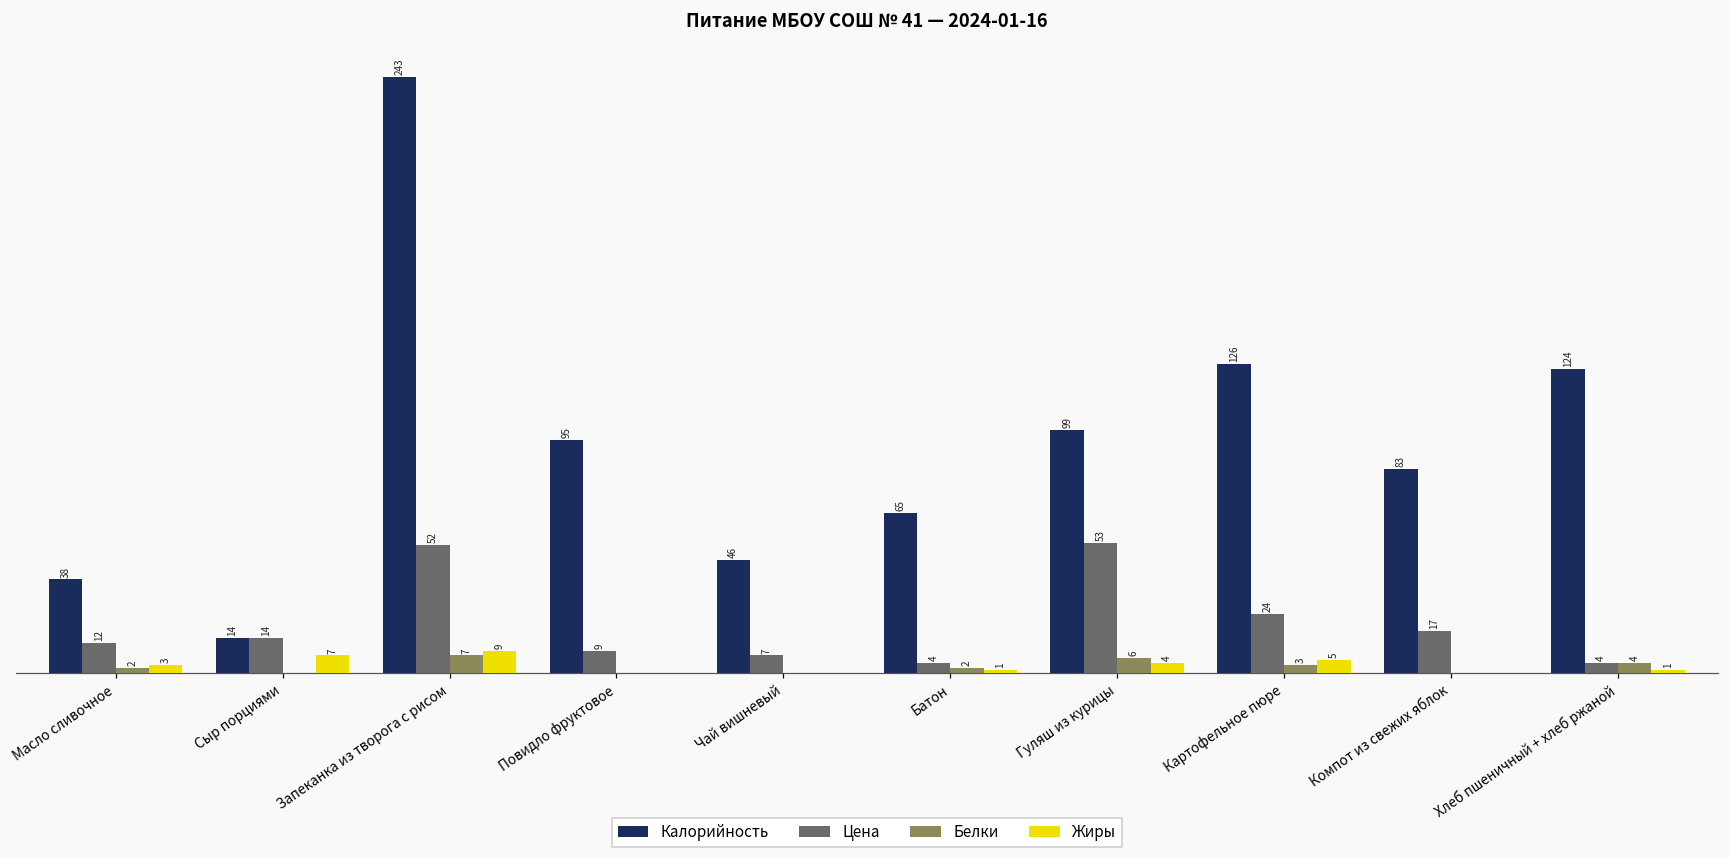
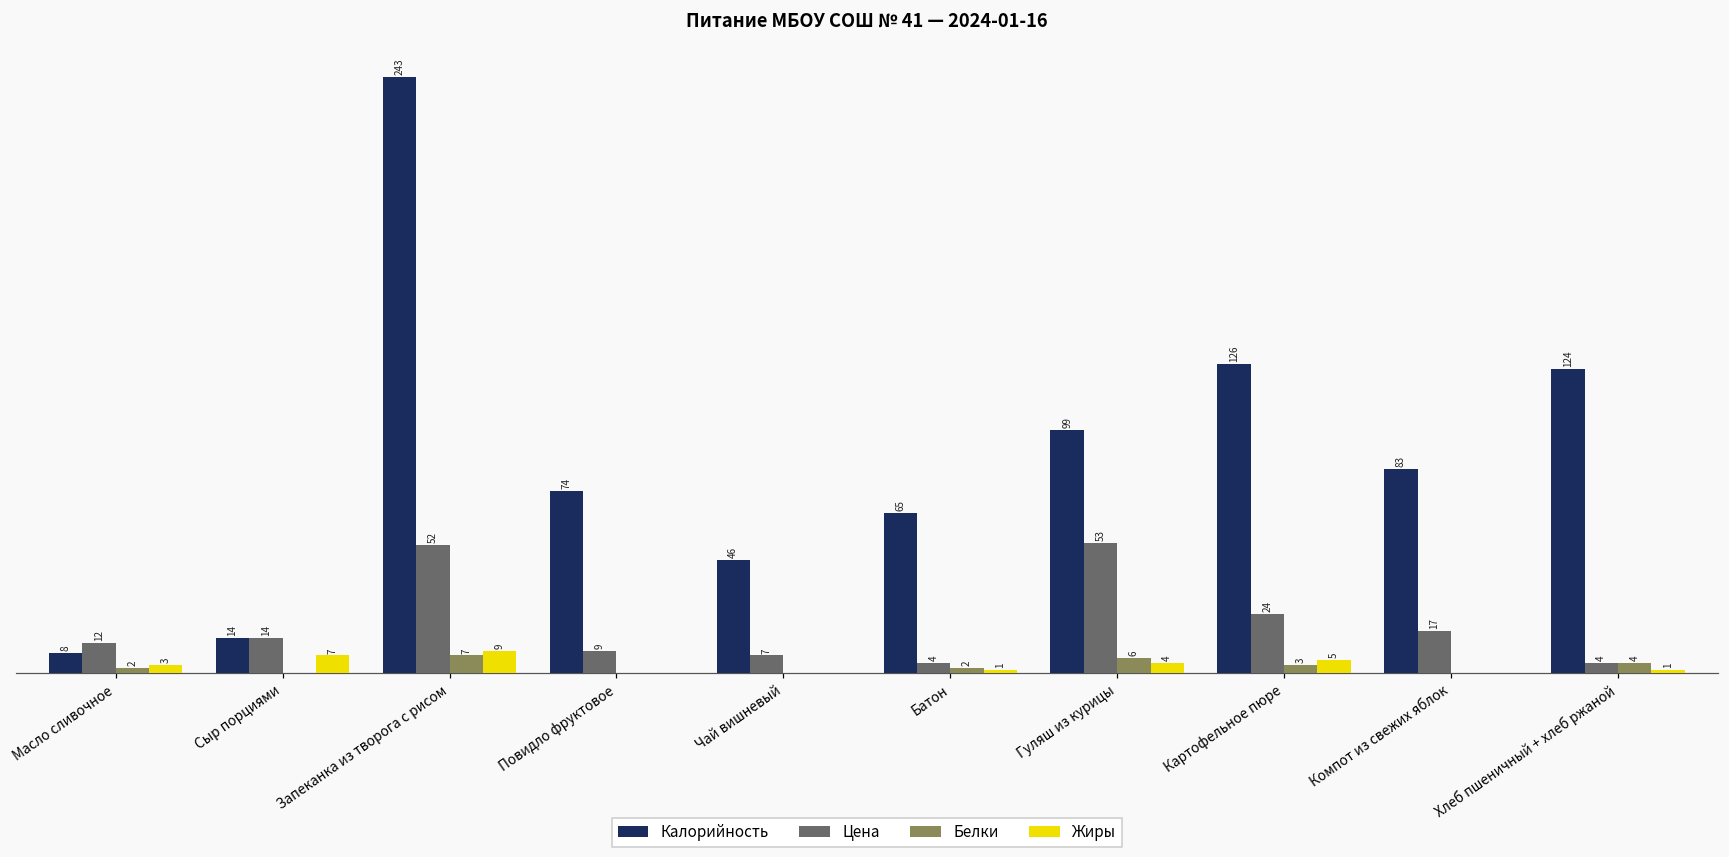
Калорийность, Масло сливочное: 38 -> 8
Калорийность, Повидло фруктовое: 95 -> 74
